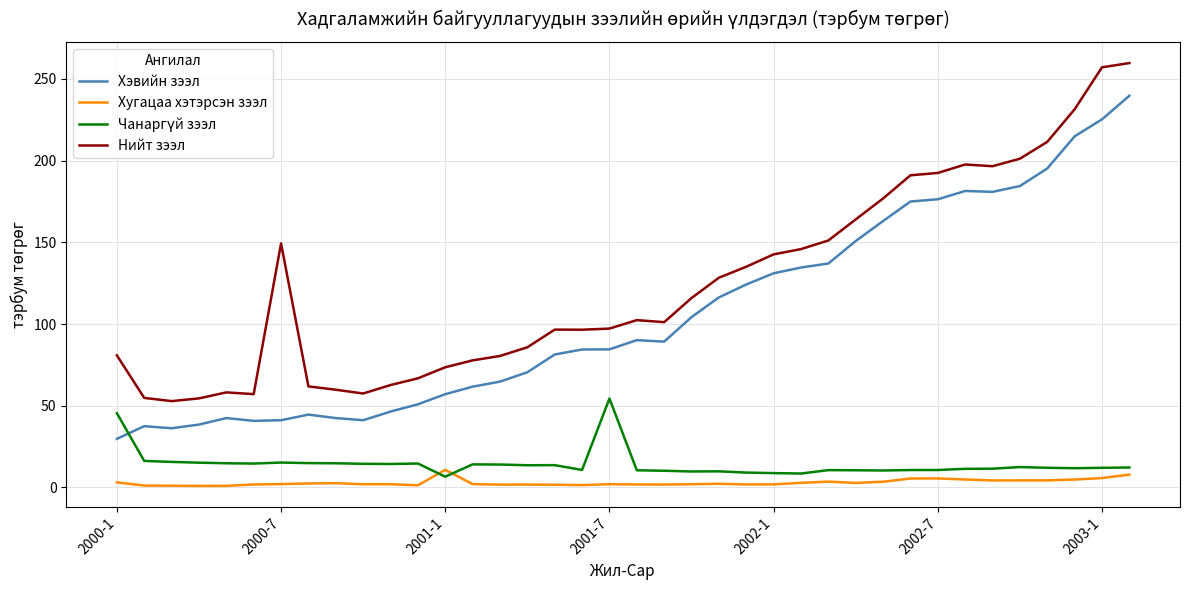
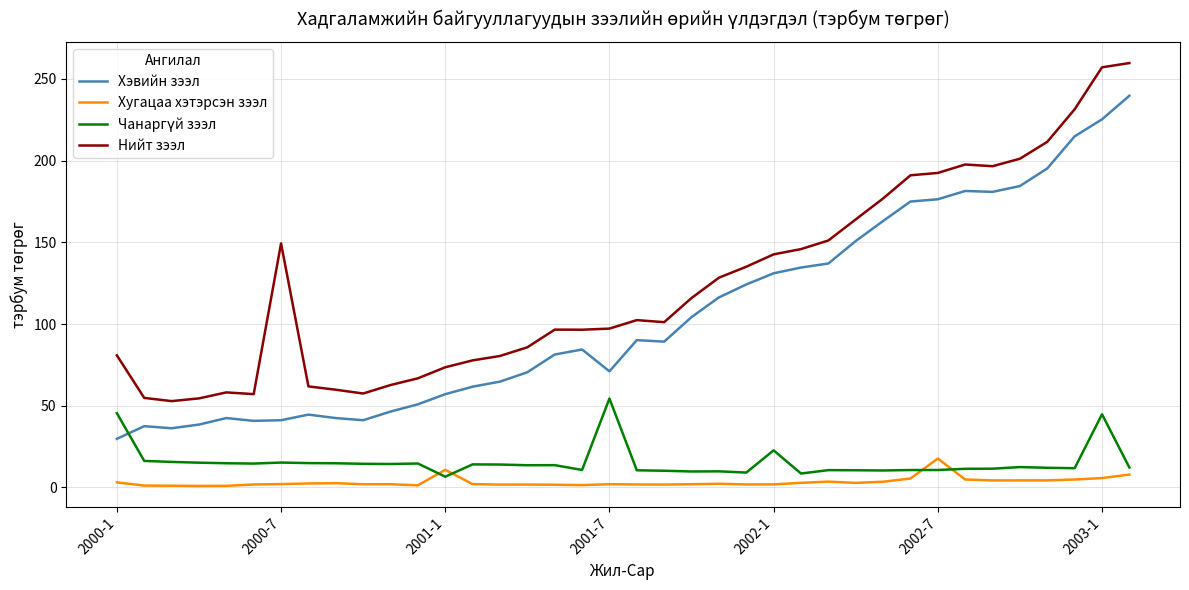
Хэвийн зээл, 2001-7: 85 -> 71
Чанаргүй зээл, 2002-1: 9 -> 23
Хугацаа хэтэрсэн зээл, 2002-7: 5 -> 18
Чанаргүй зээл, 2003-1: 12 -> 45
